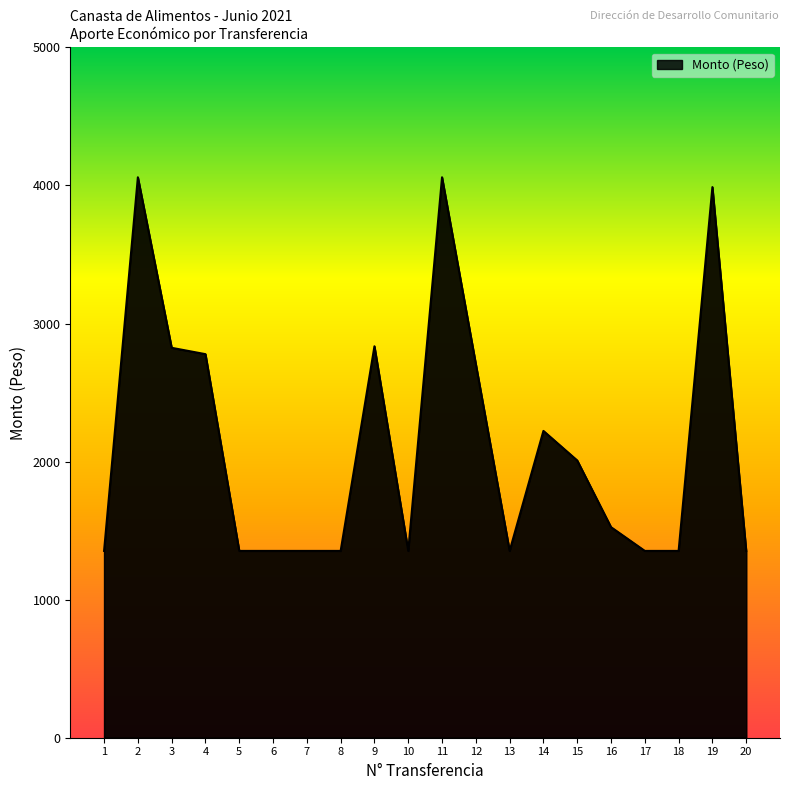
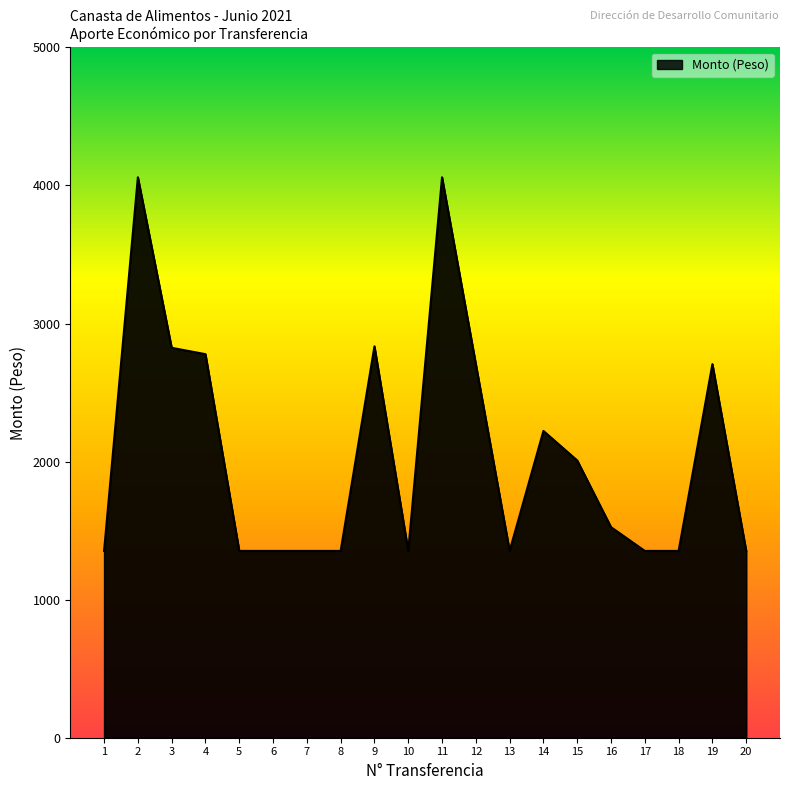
19: 3990 -> 2710
